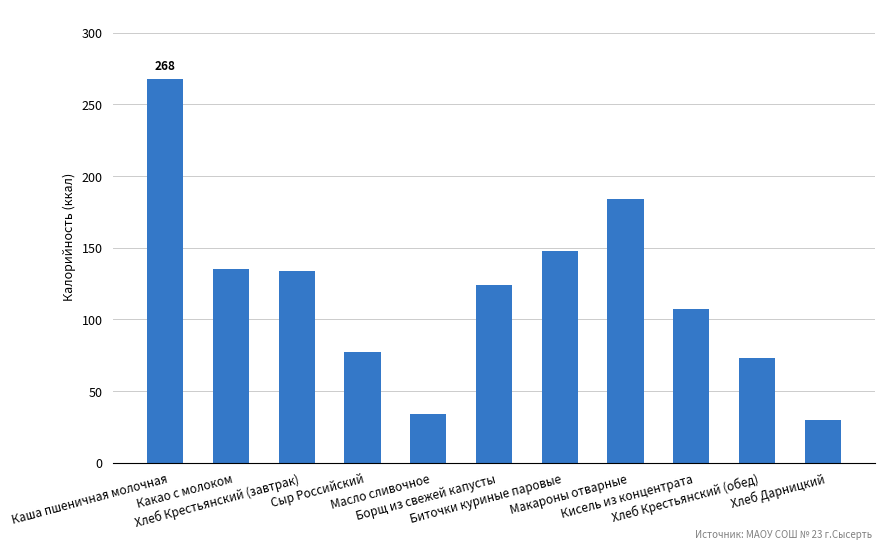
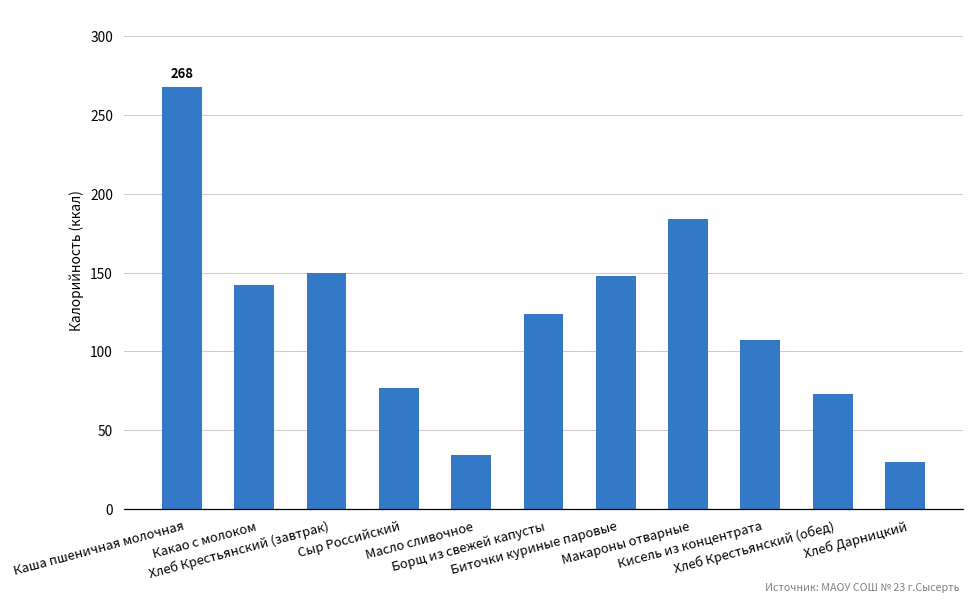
Какао с молоком: 135 -> 142
Хлеб Крестьянский (завтрак): 134 -> 150
